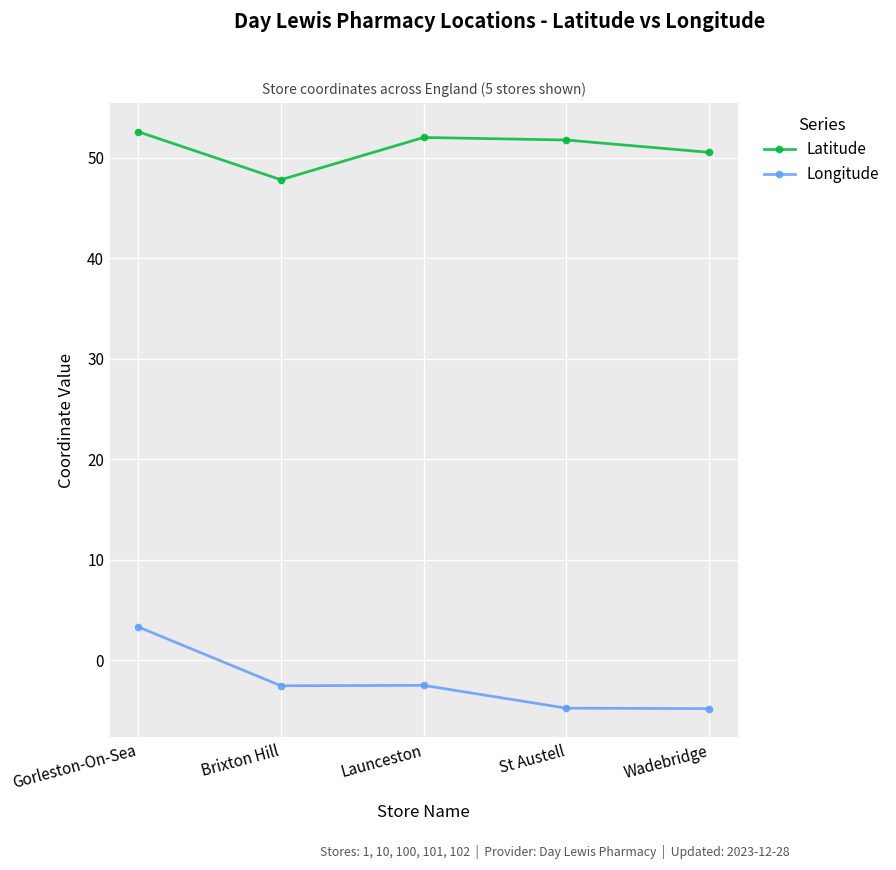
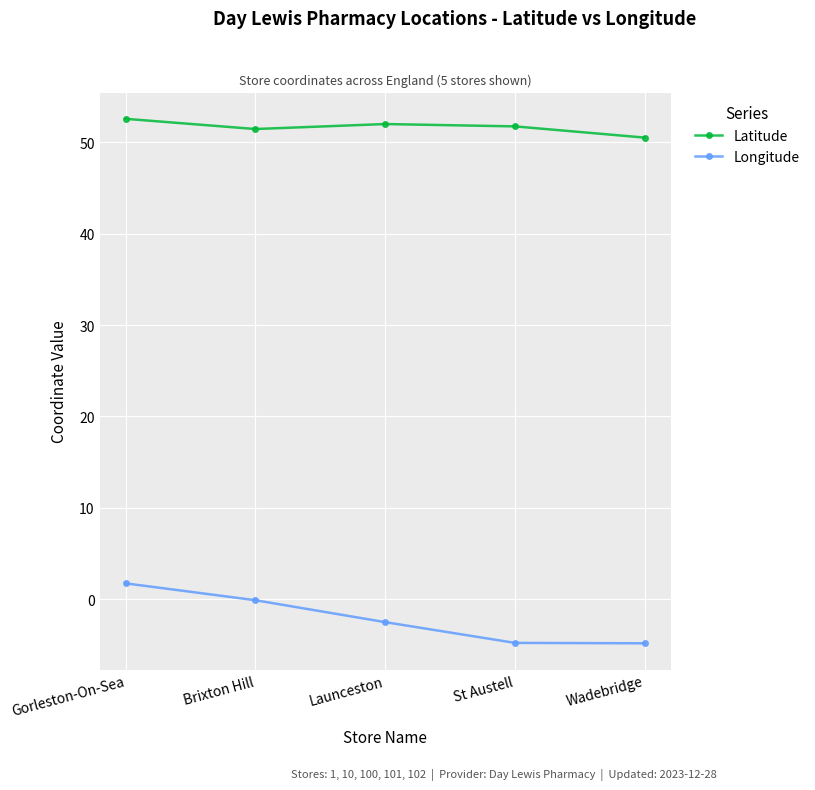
Longitude, Gorleston-On-Sea: 3 -> 2
Latitude, Brixton Hill: 48 -> 51
Longitude, Brixton Hill: -3 -> 0
